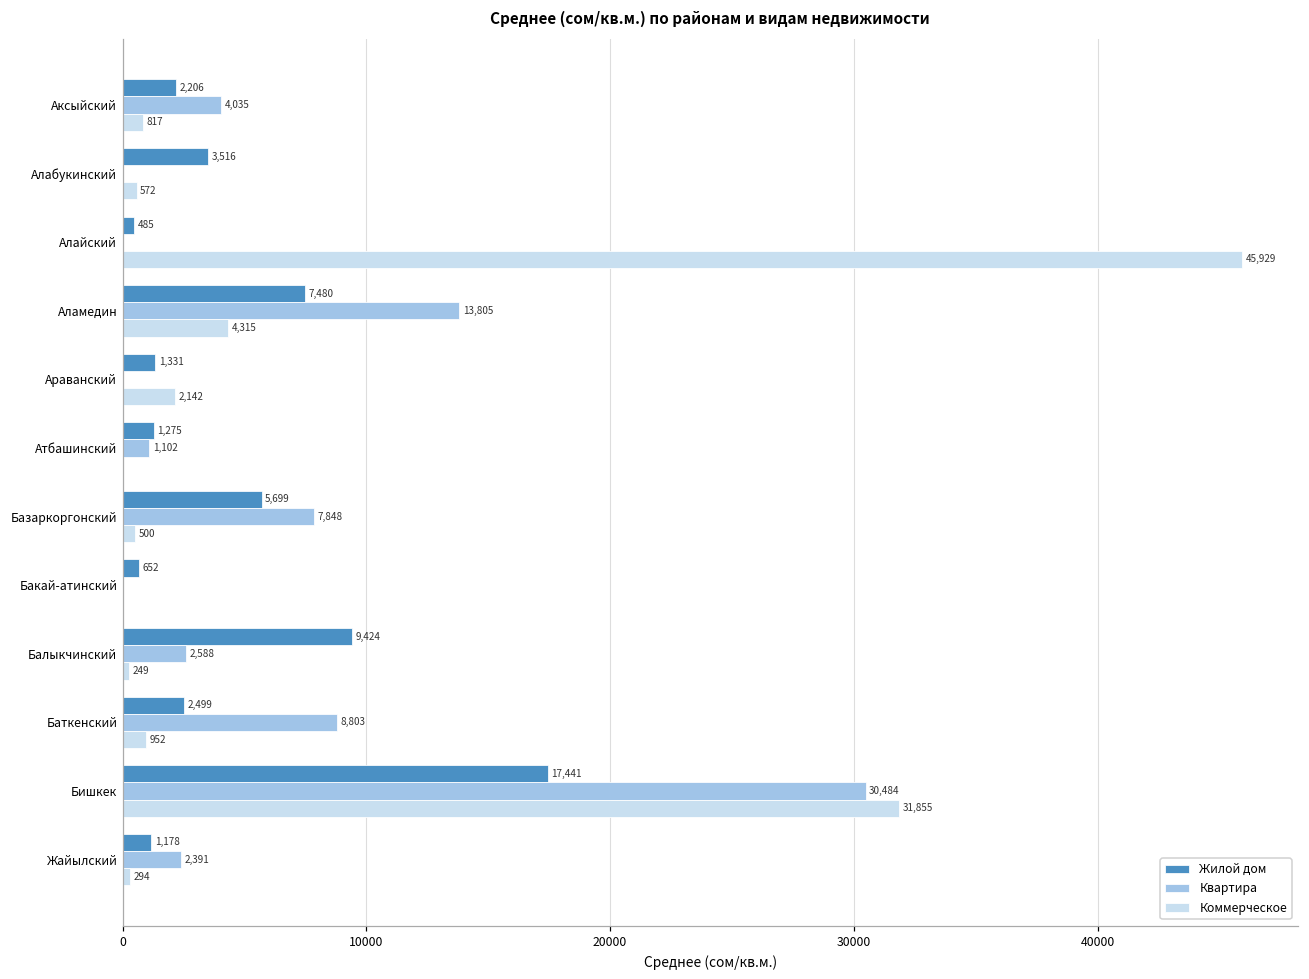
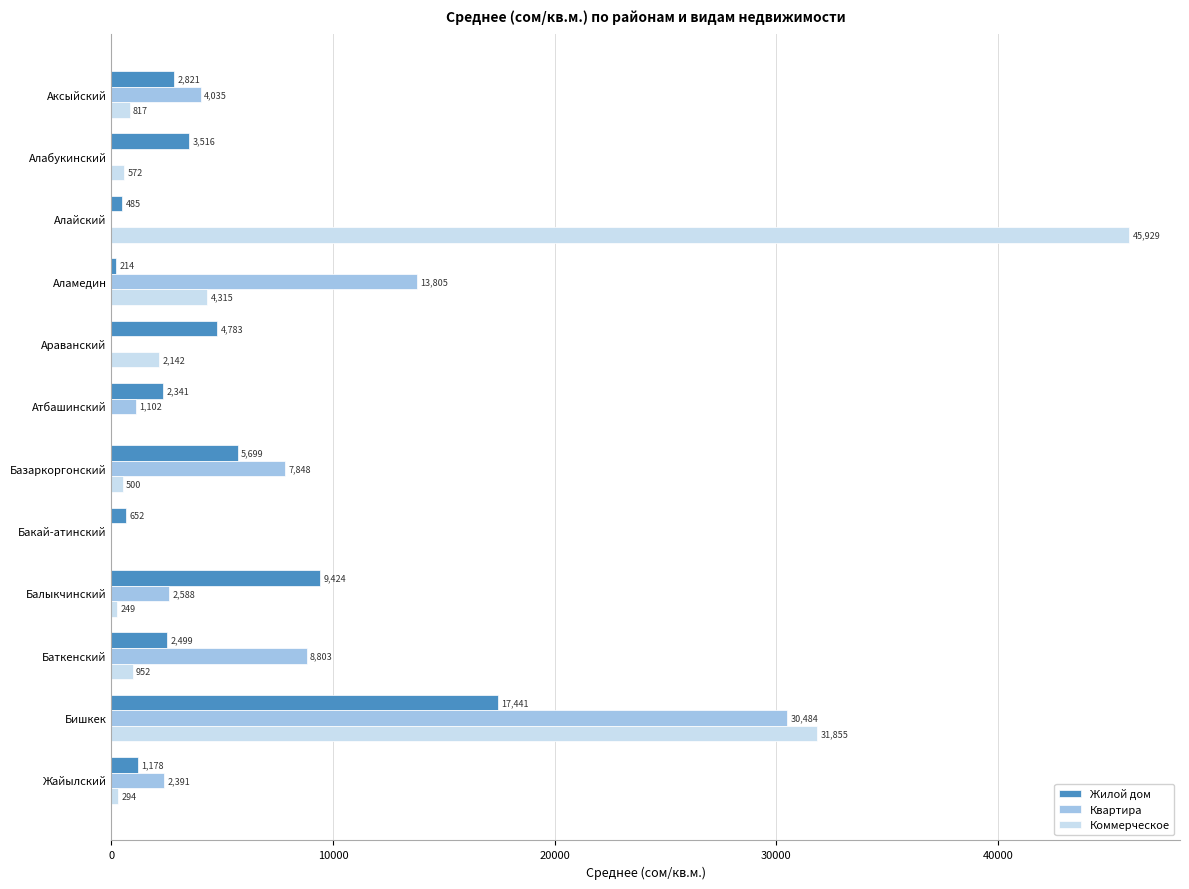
Жилой дом, Аксыйский: 2,206 -> 2,821
Жилой дом, Аламедин: 7,480 -> 214
Жилой дом, Араванский: 1,331 -> 4,783
Жилой дом, Атбашинский: 1,275 -> 2,341
